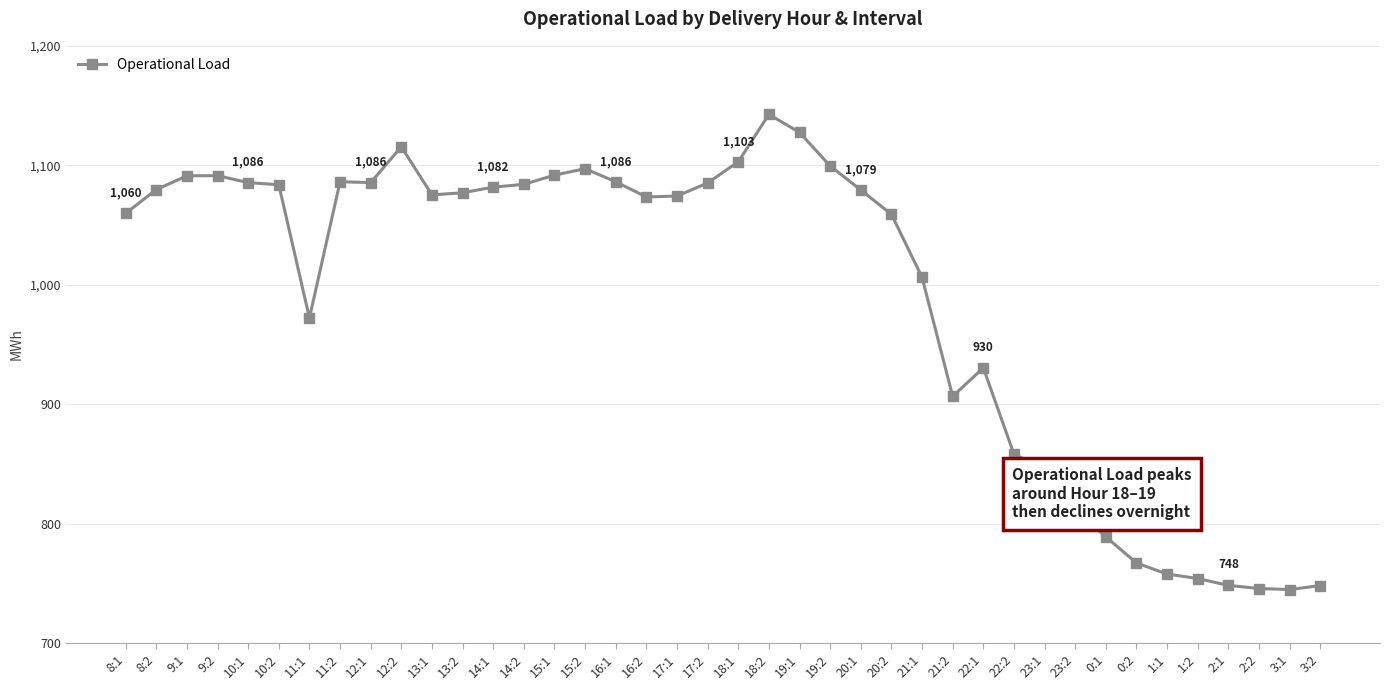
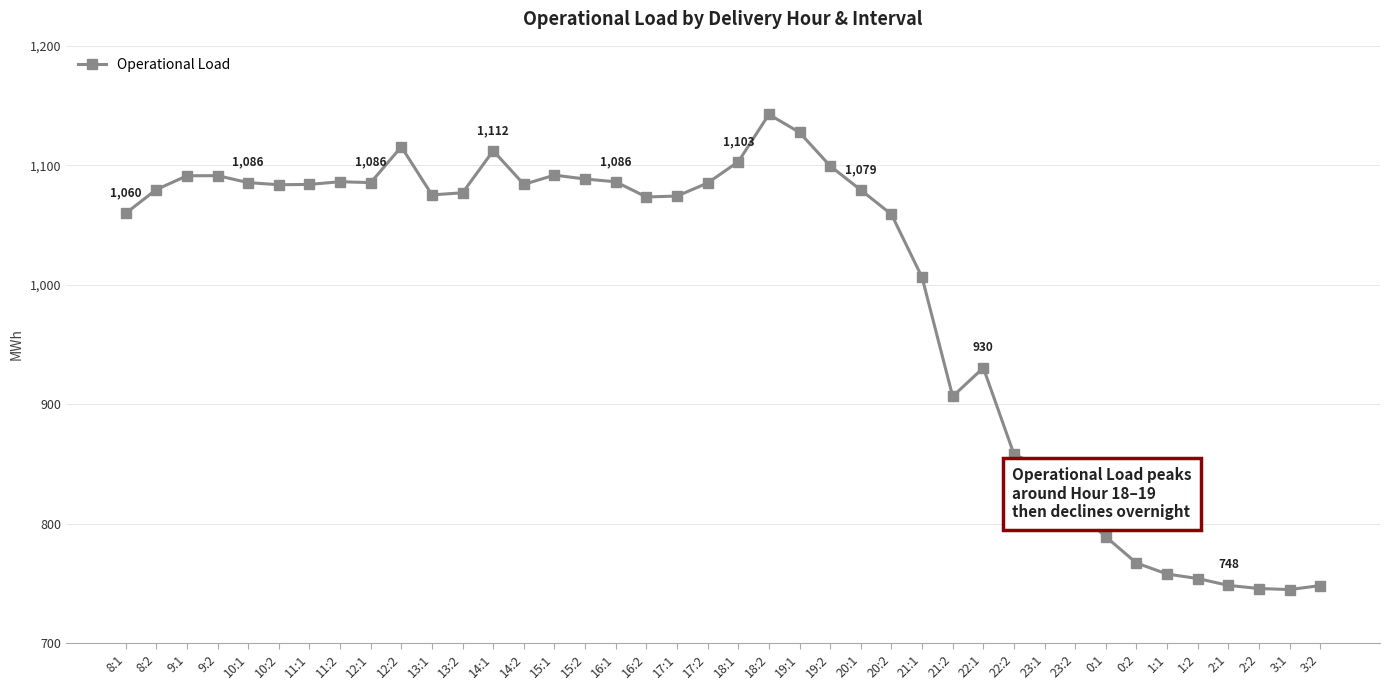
11:1: 972 -> 1,084
14:1: 1,082 -> 1,112
15:2: 1,097 -> 1,089
